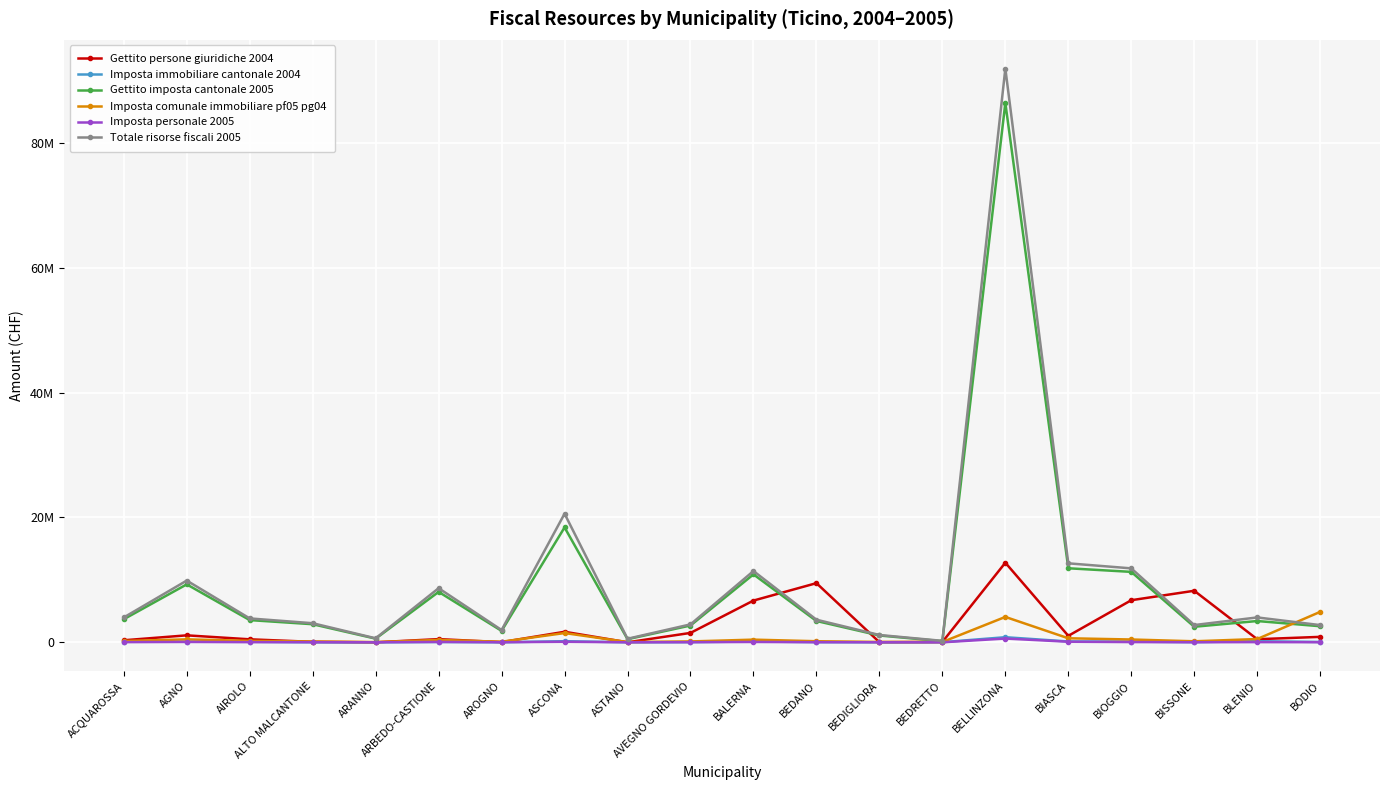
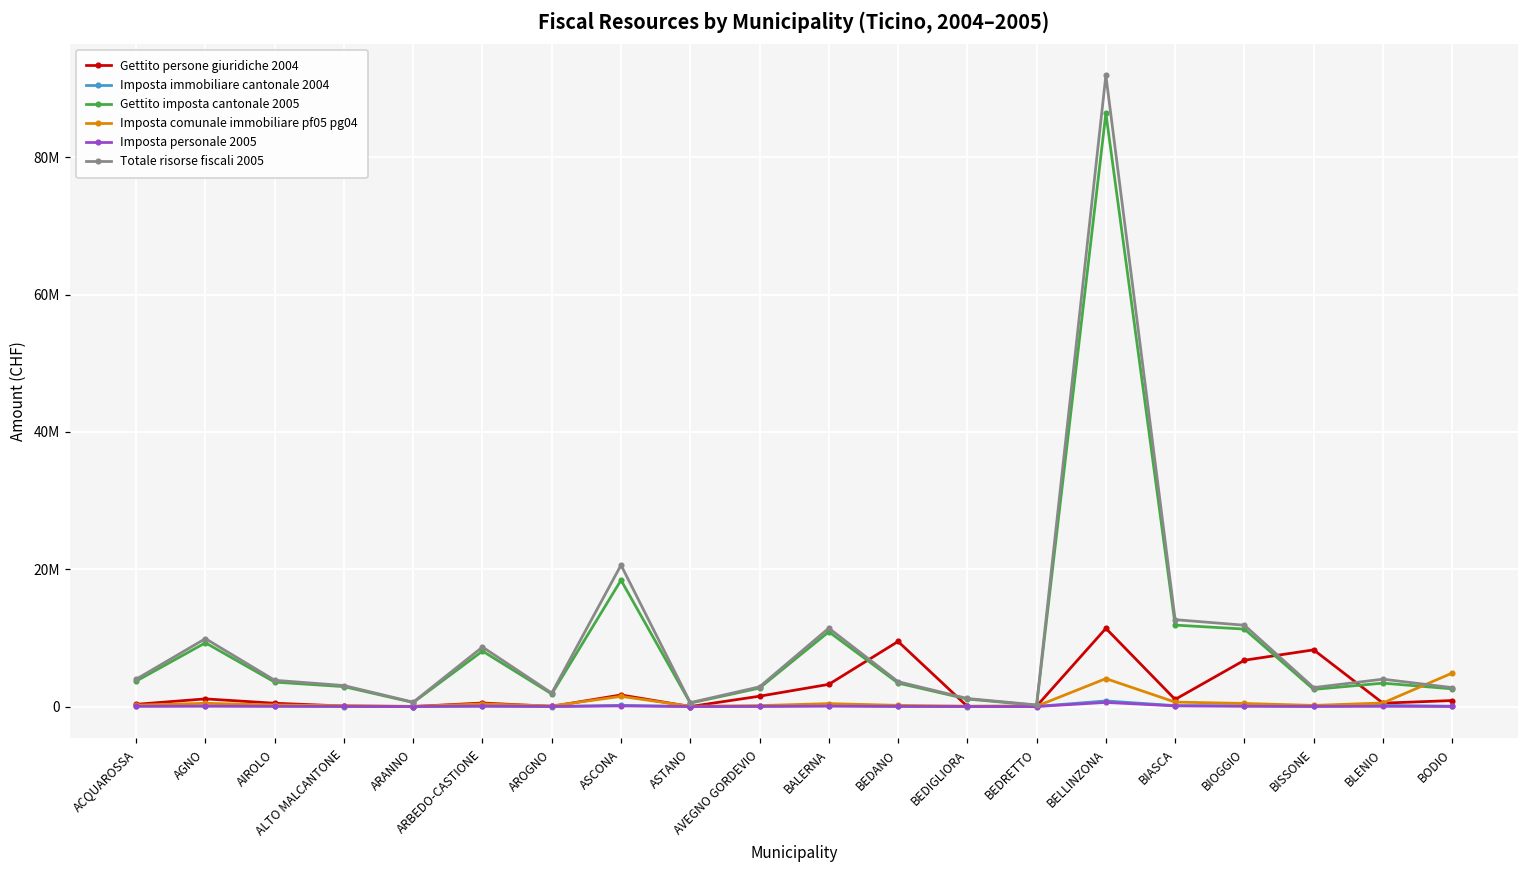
Gettito persone giuridiche 2004, BALERNA: 7000000 -> 3000000
Gettito persone giuridiche 2004, BELLINZONA: 13000000 -> 11000000
